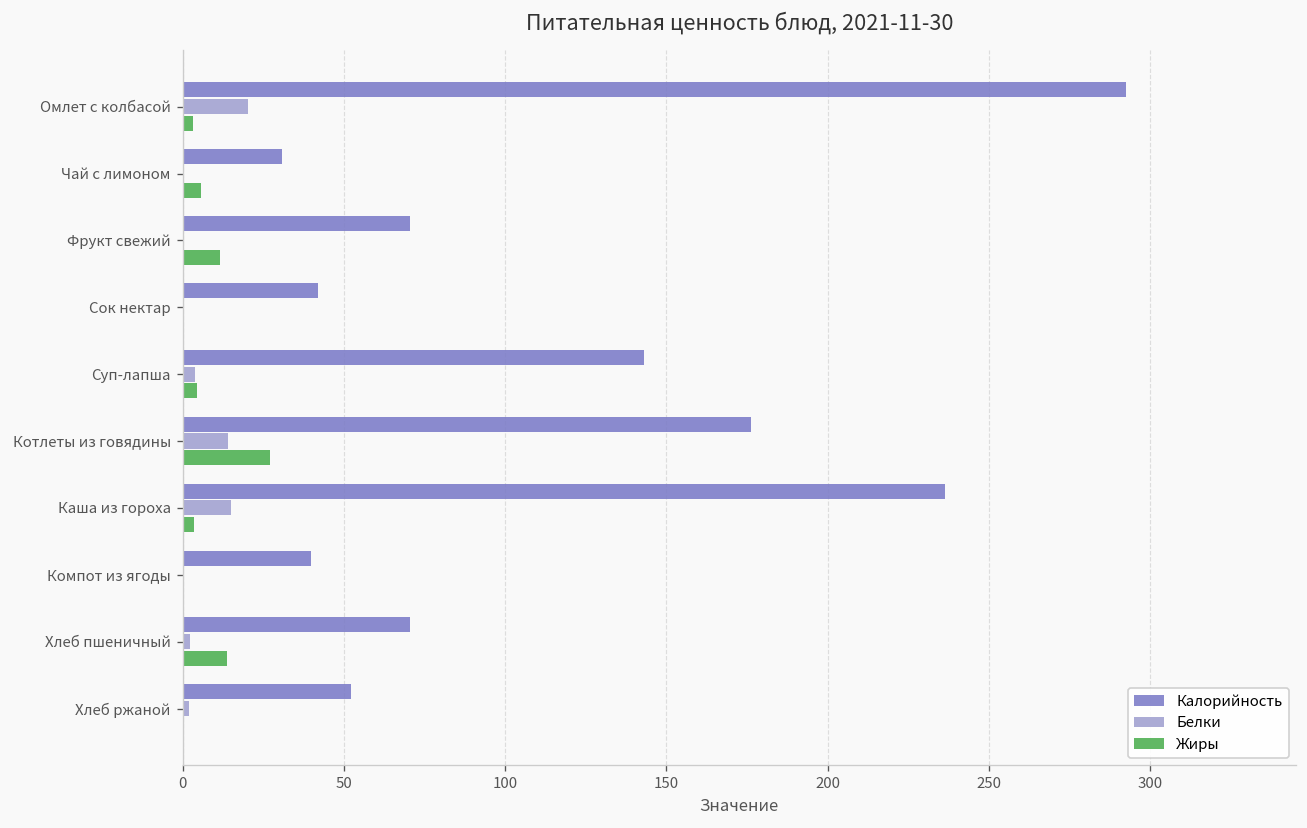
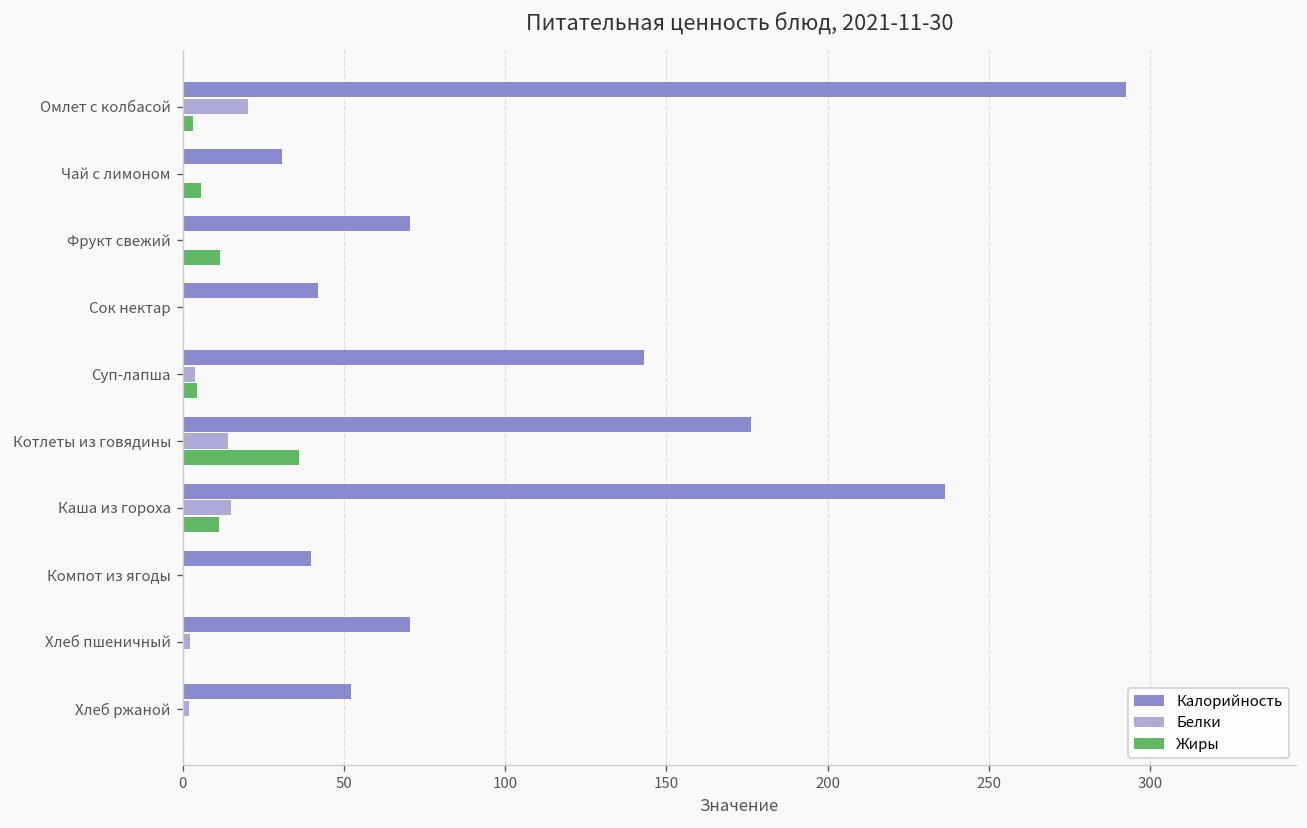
Жиры, Котлеты из говядины: 27 -> 36
Жиры, Каша из гороха: 4 -> 11
Жиры, Хлеб пшеничный: 14 -> 0
